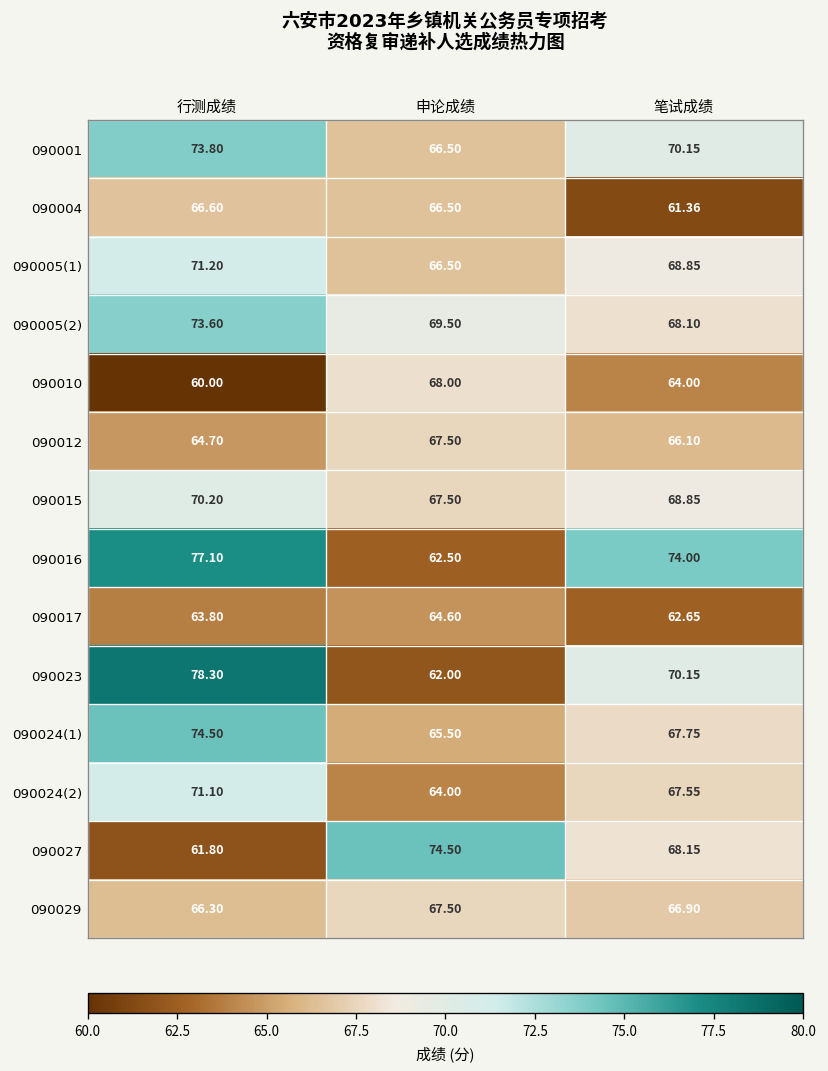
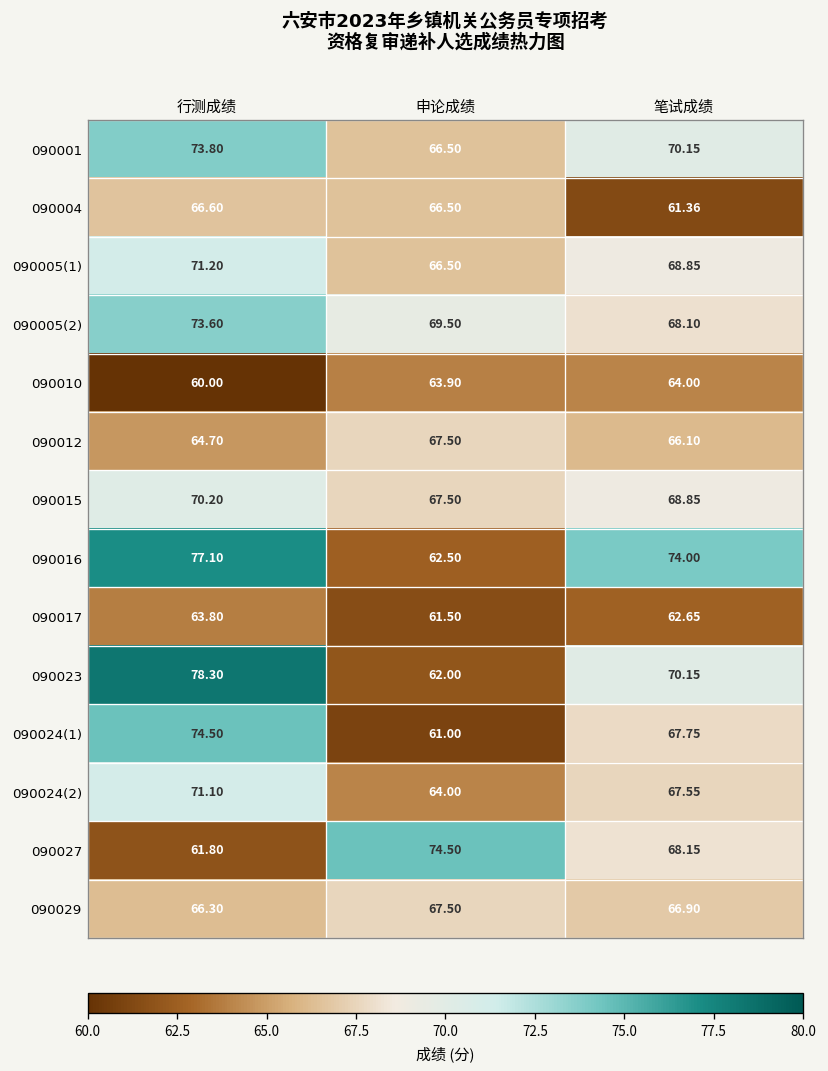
090010, 申论成绩: 68.00 -> 63.90
090017, 申论成绩: 64.60 -> 61.50
090024(1), 申论成绩: 65.50 -> 61.00
